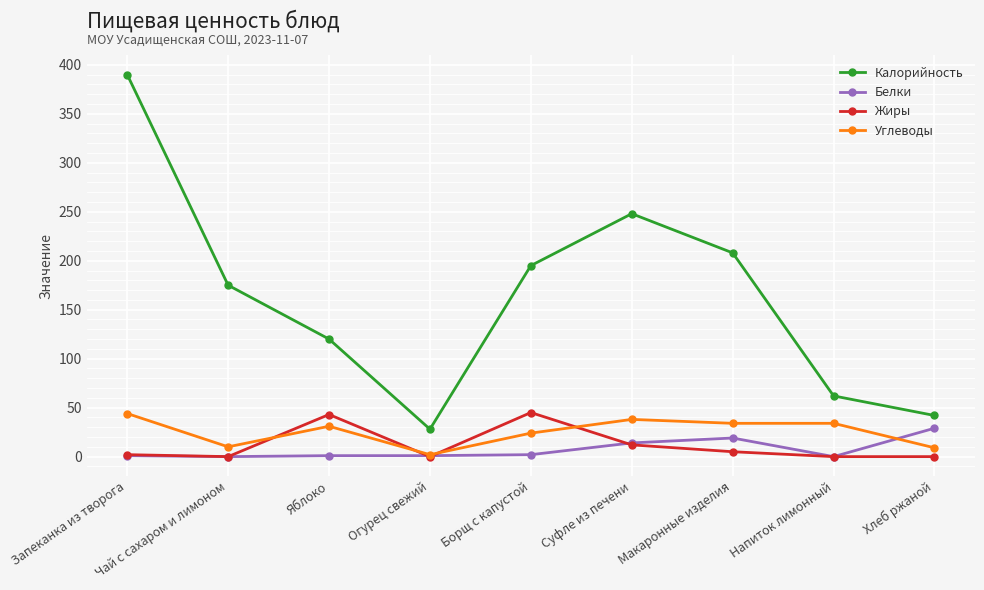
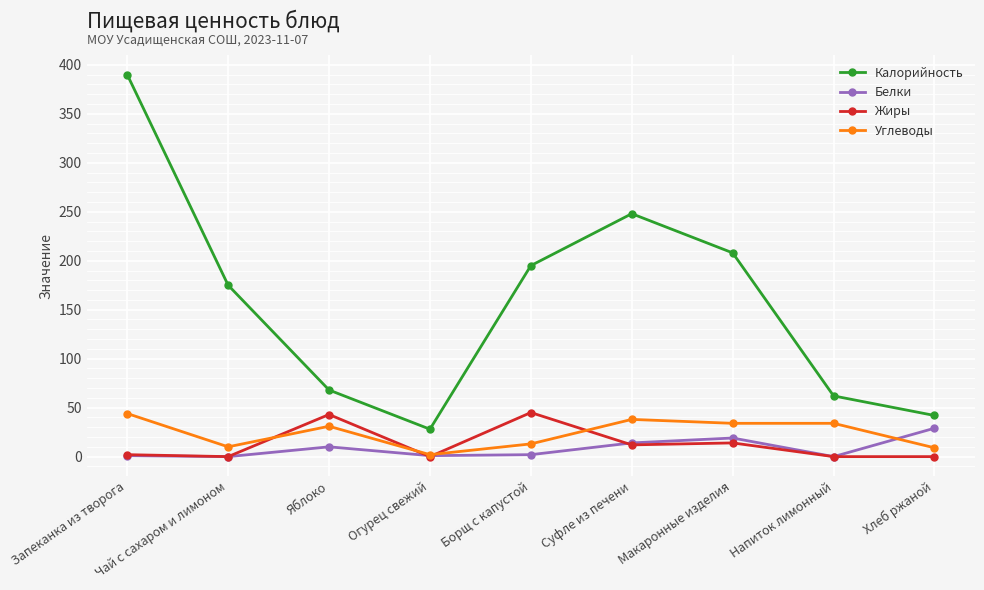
Калорийность, Яблоко: 120 -> 70
Белки, Яблоко: 0 -> 10
Углеводы, Борщ с капустой: 20 -> 10
Жиры, Макаронные изделия: 5 -> 14
